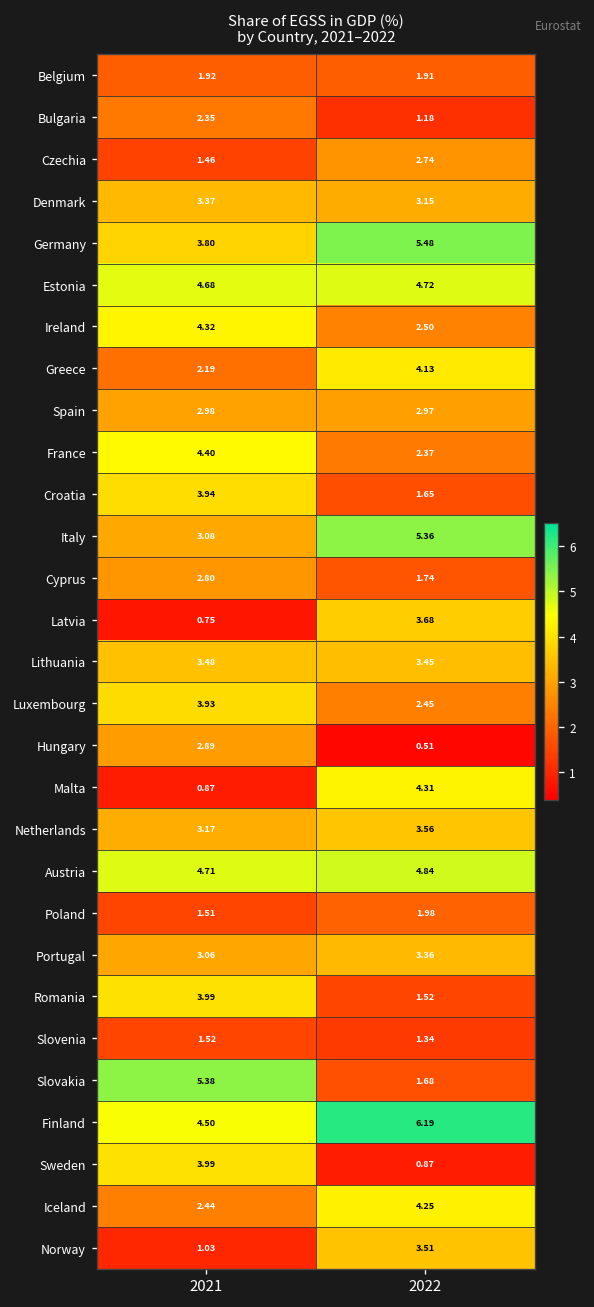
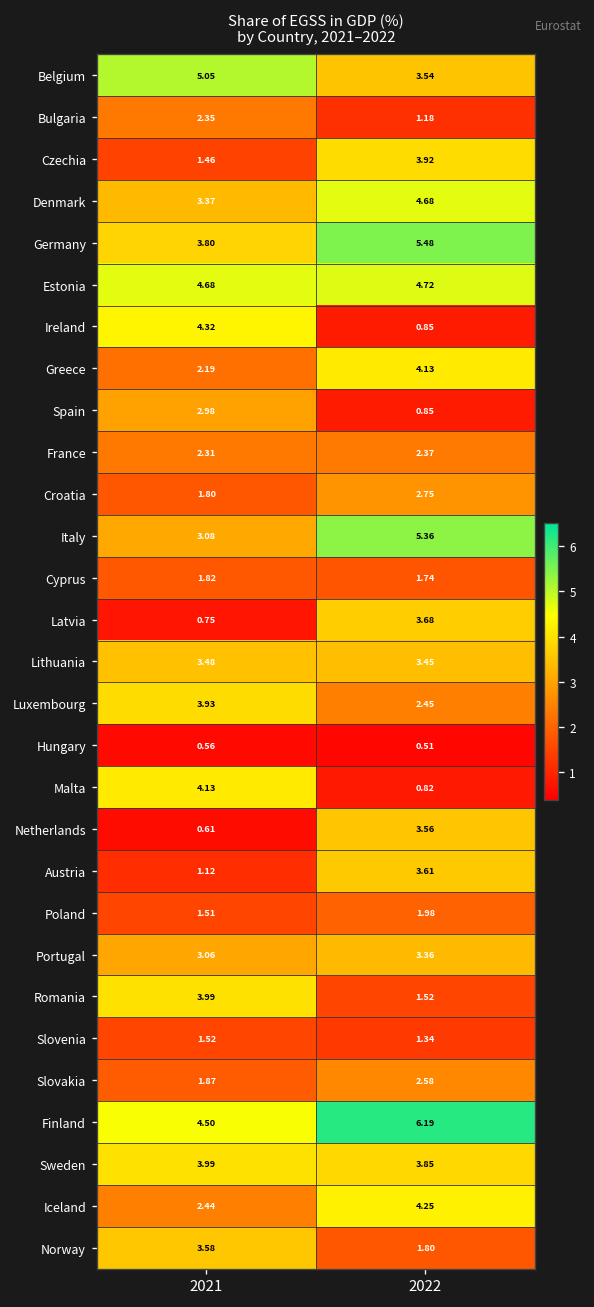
Belgium, 2021: 1.92 -> 5.05
Belgium, 2022: 1.91 -> 3.54
Czechia, 2022: 2.74 -> 3.92
Denmark, 2022: 3.15 -> 4.68
Ireland, 2022: 2.50 -> 0.85
Spain, 2022: 2.97 -> 0.85
France, 2021: 4.40 -> 2.31
Croatia, 2021: 3.94 -> 1.80
Croatia, 2022: 1.65 -> 2.75
Cyprus, 2021: 2.80 -> 1.82
Hungary, 2021: 2.89 -> 0.56
Malta, 2021: 0.87 -> 4.13
Malta, 2022: 4.31 -> 0.82
Netherlands, 2021: 3.17 -> 0.61
Austria, 2021: 4.71 -> 1.12
Austria, 2022: 4.84 -> 3.61
Slovakia, 2021: 5.38 -> 1.87
Slovakia, 2022: 1.68 -> 2.58
Sweden, 2022: 0.87 -> 3.85
Norway, 2021: 1.03 -> 3.58
Norway, 2022: 3.51 -> 1.80
